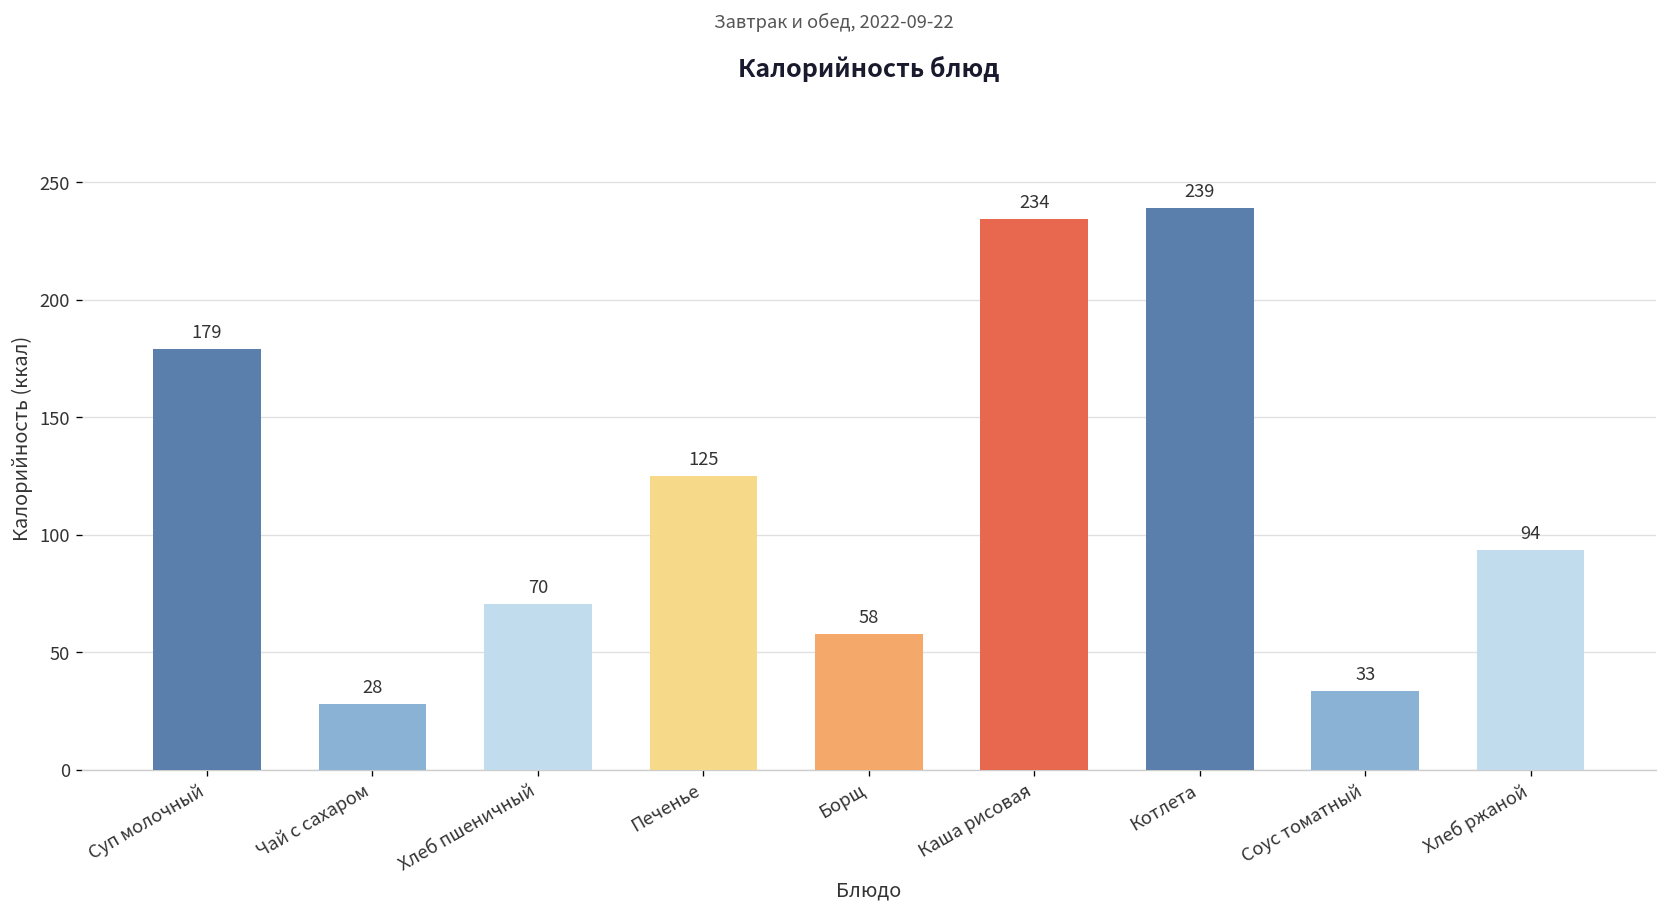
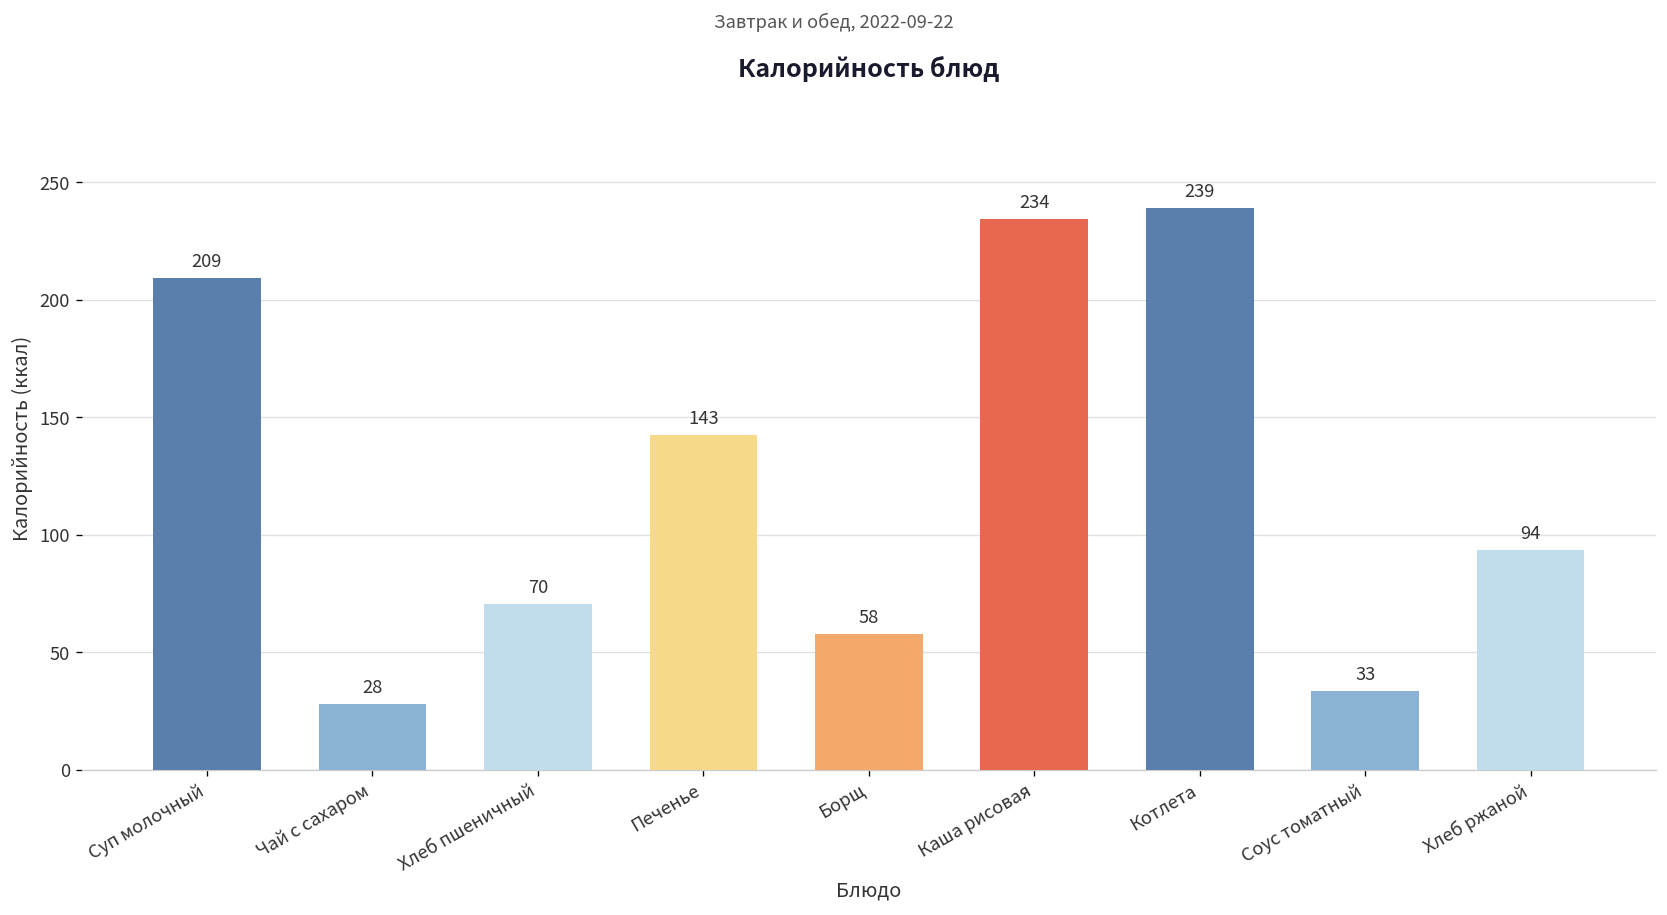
Суп молочный: 179 -> 209
Печенье: 125 -> 143
